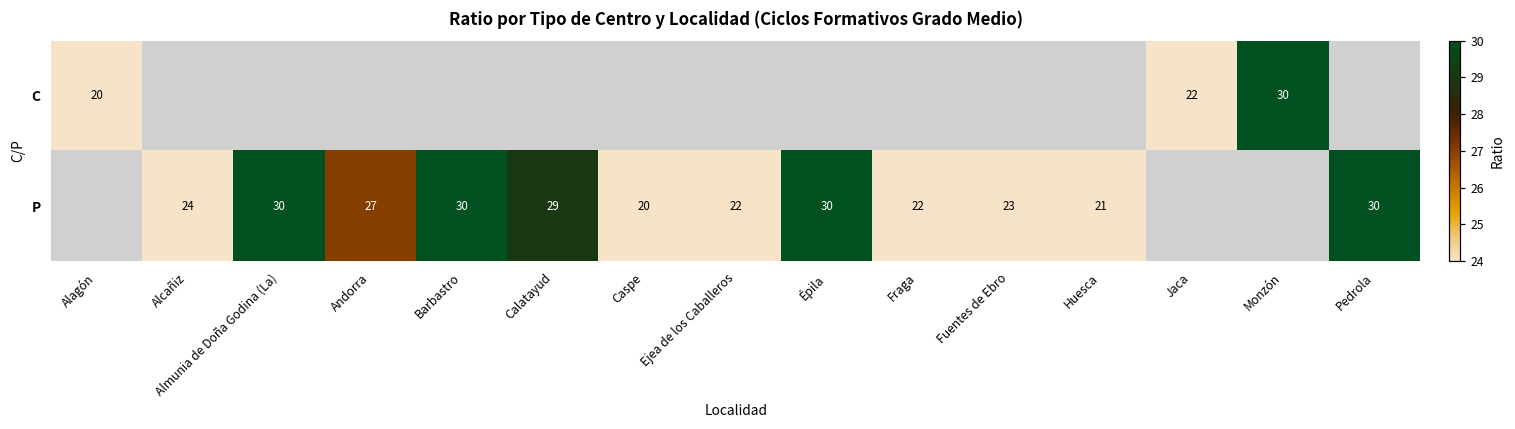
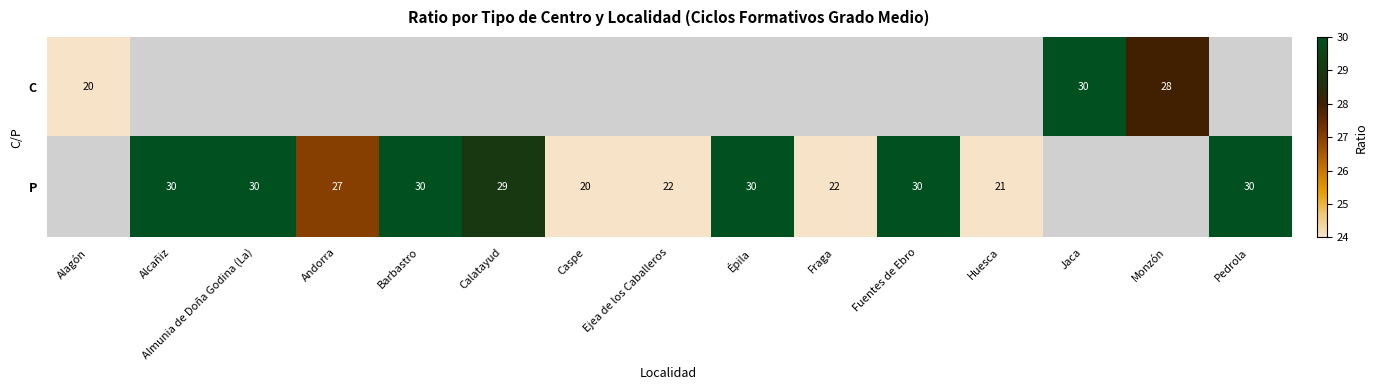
C, Jaca: 22 -> 30
C, Monzón: 30 -> 28
P, Alcañiz: 24 -> 30
P, Fuentes de Ebro: 23 -> 30
